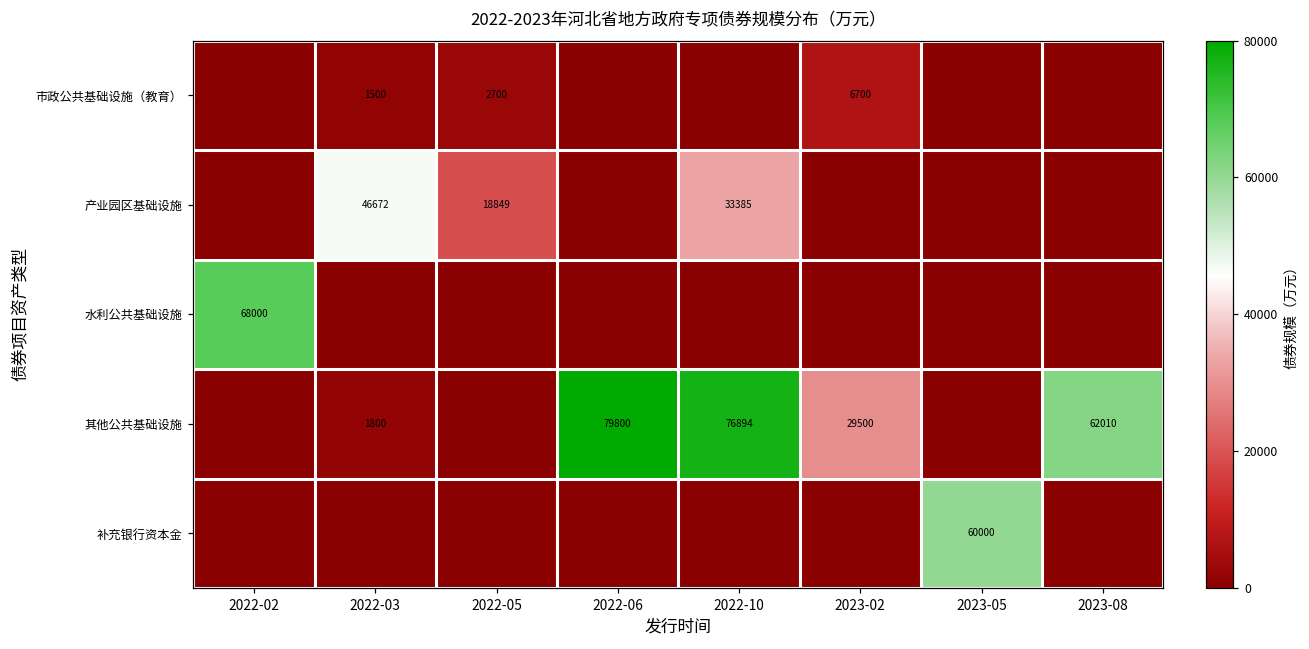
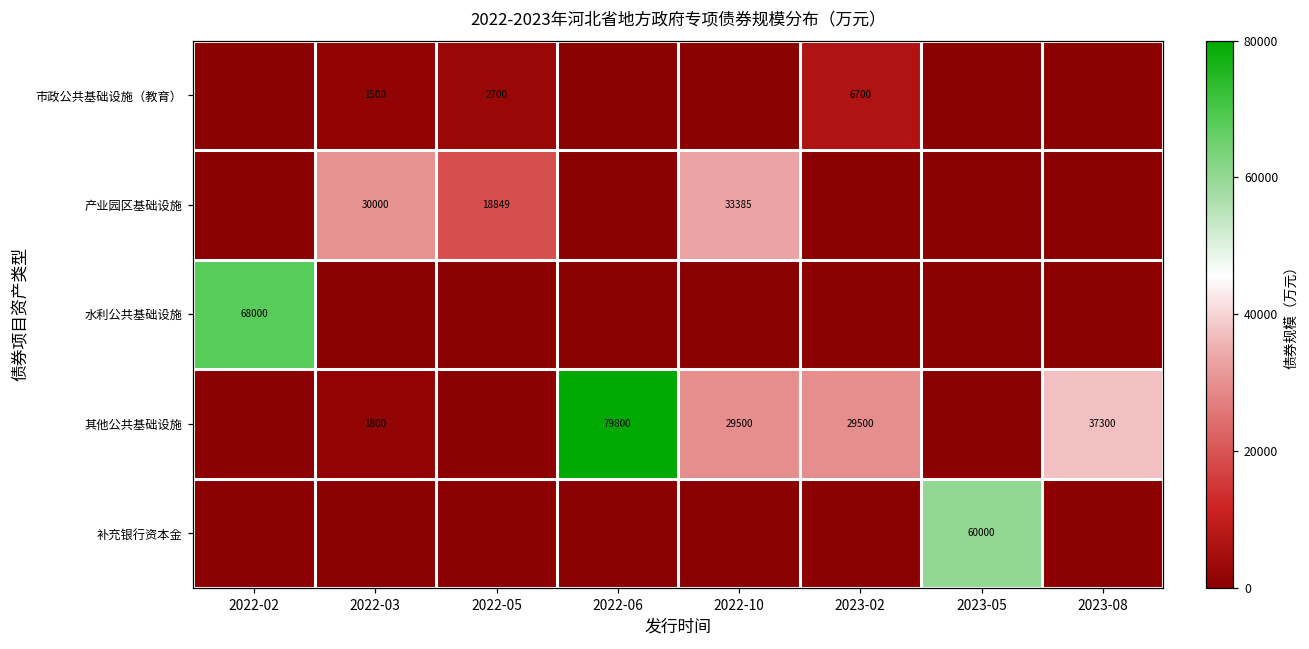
产业园区基础设施, 2022-03: 46672 -> 30000
其他公共基础设施, 2022-10: 76894 -> 29500
其他公共基础设施, 2023-08: 62010 -> 37300
